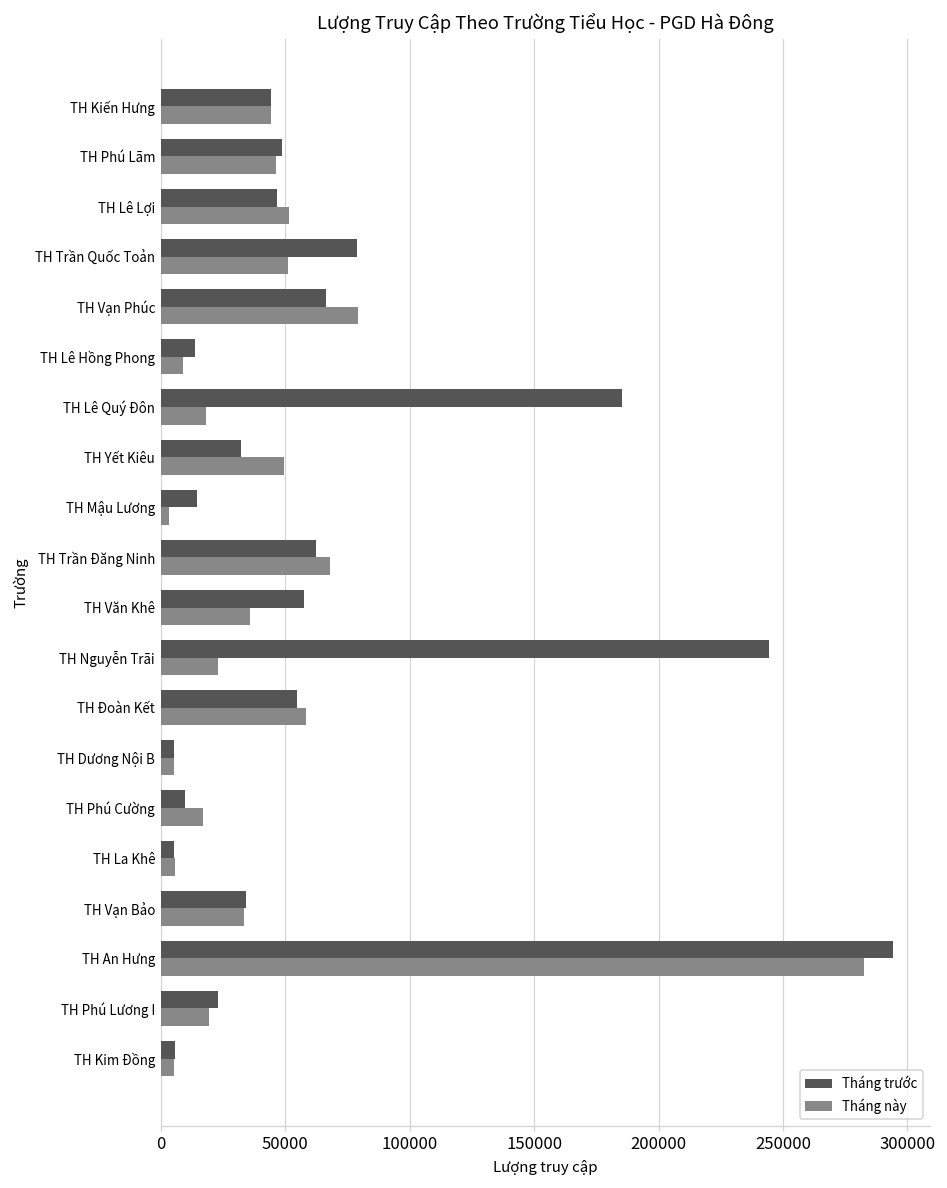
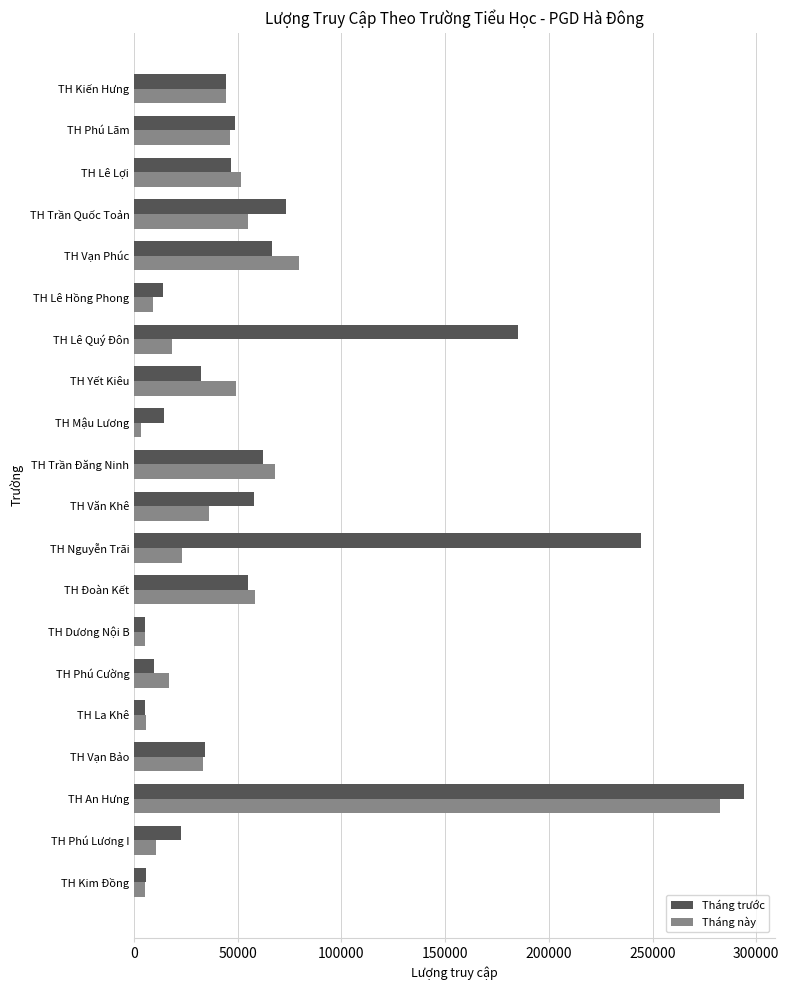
Tháng trước, TH Trần Quốc Toản: 79000 -> 73000
Tháng này, TH Trần Quốc Toản: 51000 -> 55000
Tháng này, TH Phú Lương I: 19000 -> 11000
